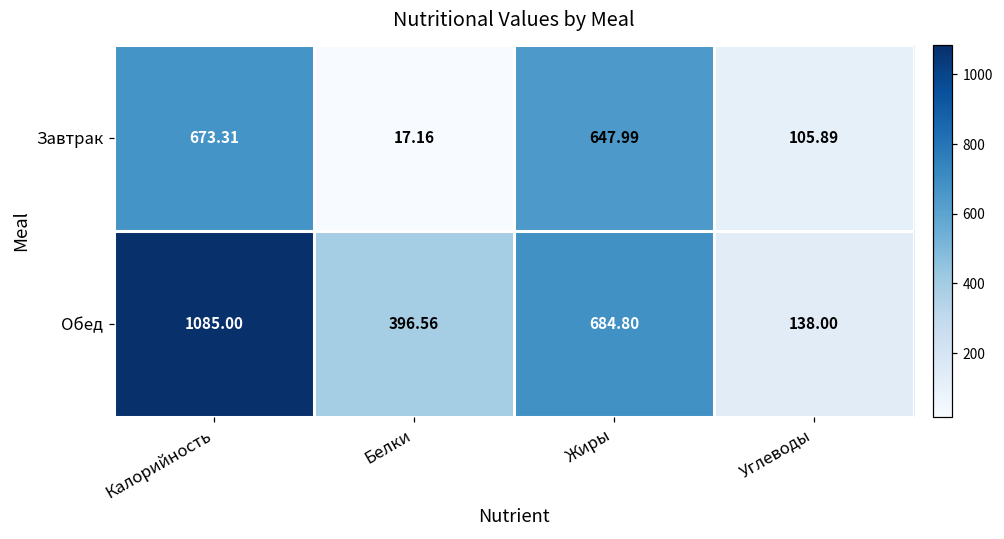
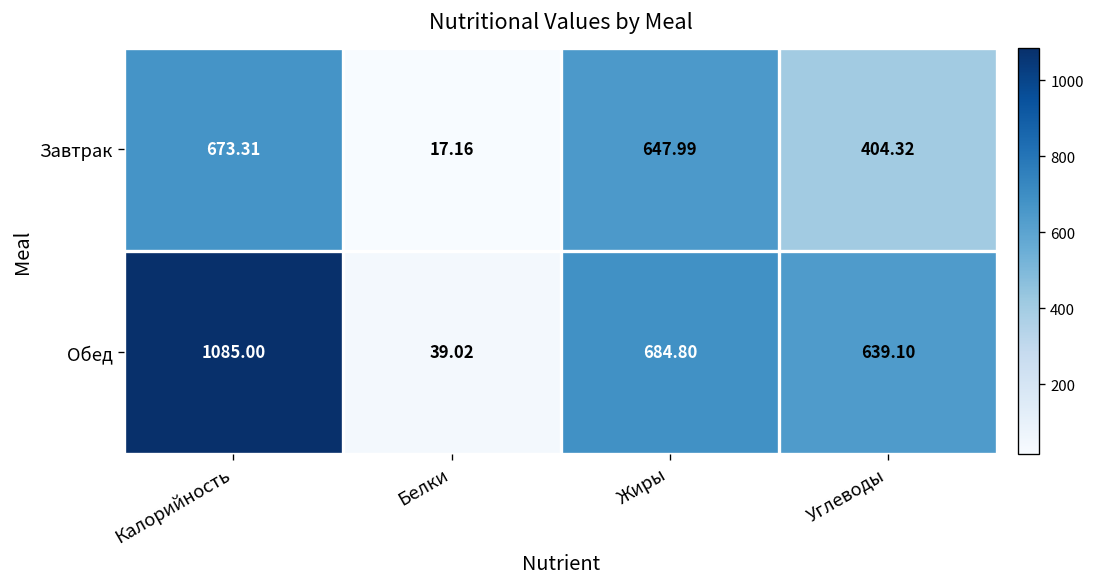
Завтрак, Углеводы: 105.89 -> 404.32
Обед, Белки: 396.56 -> 39.02
Обед, Углеводы: 138.00 -> 639.10
